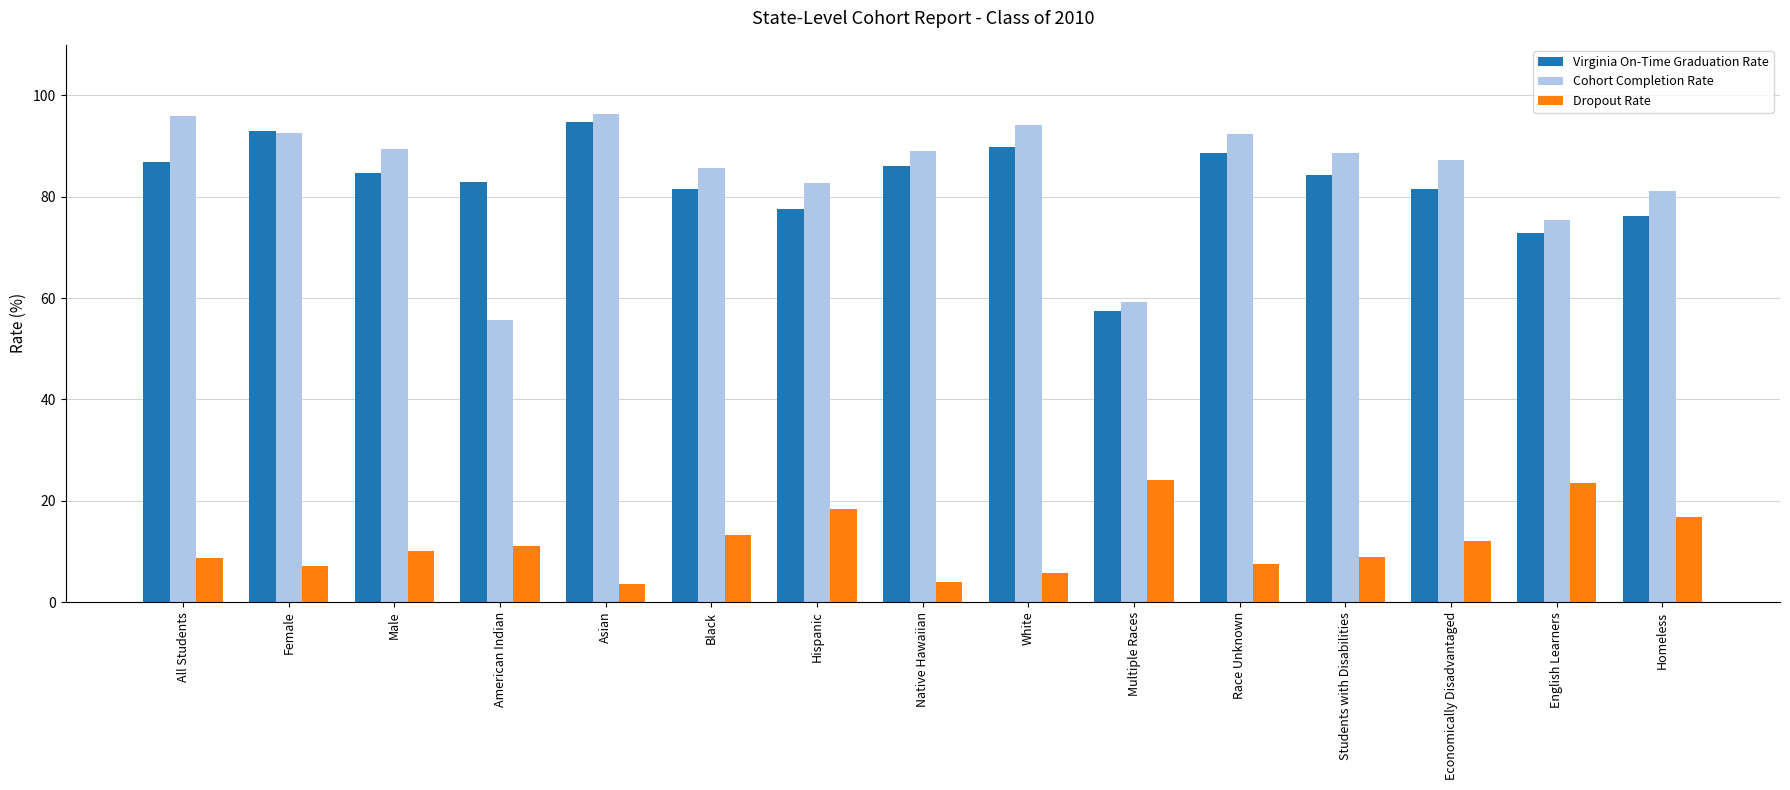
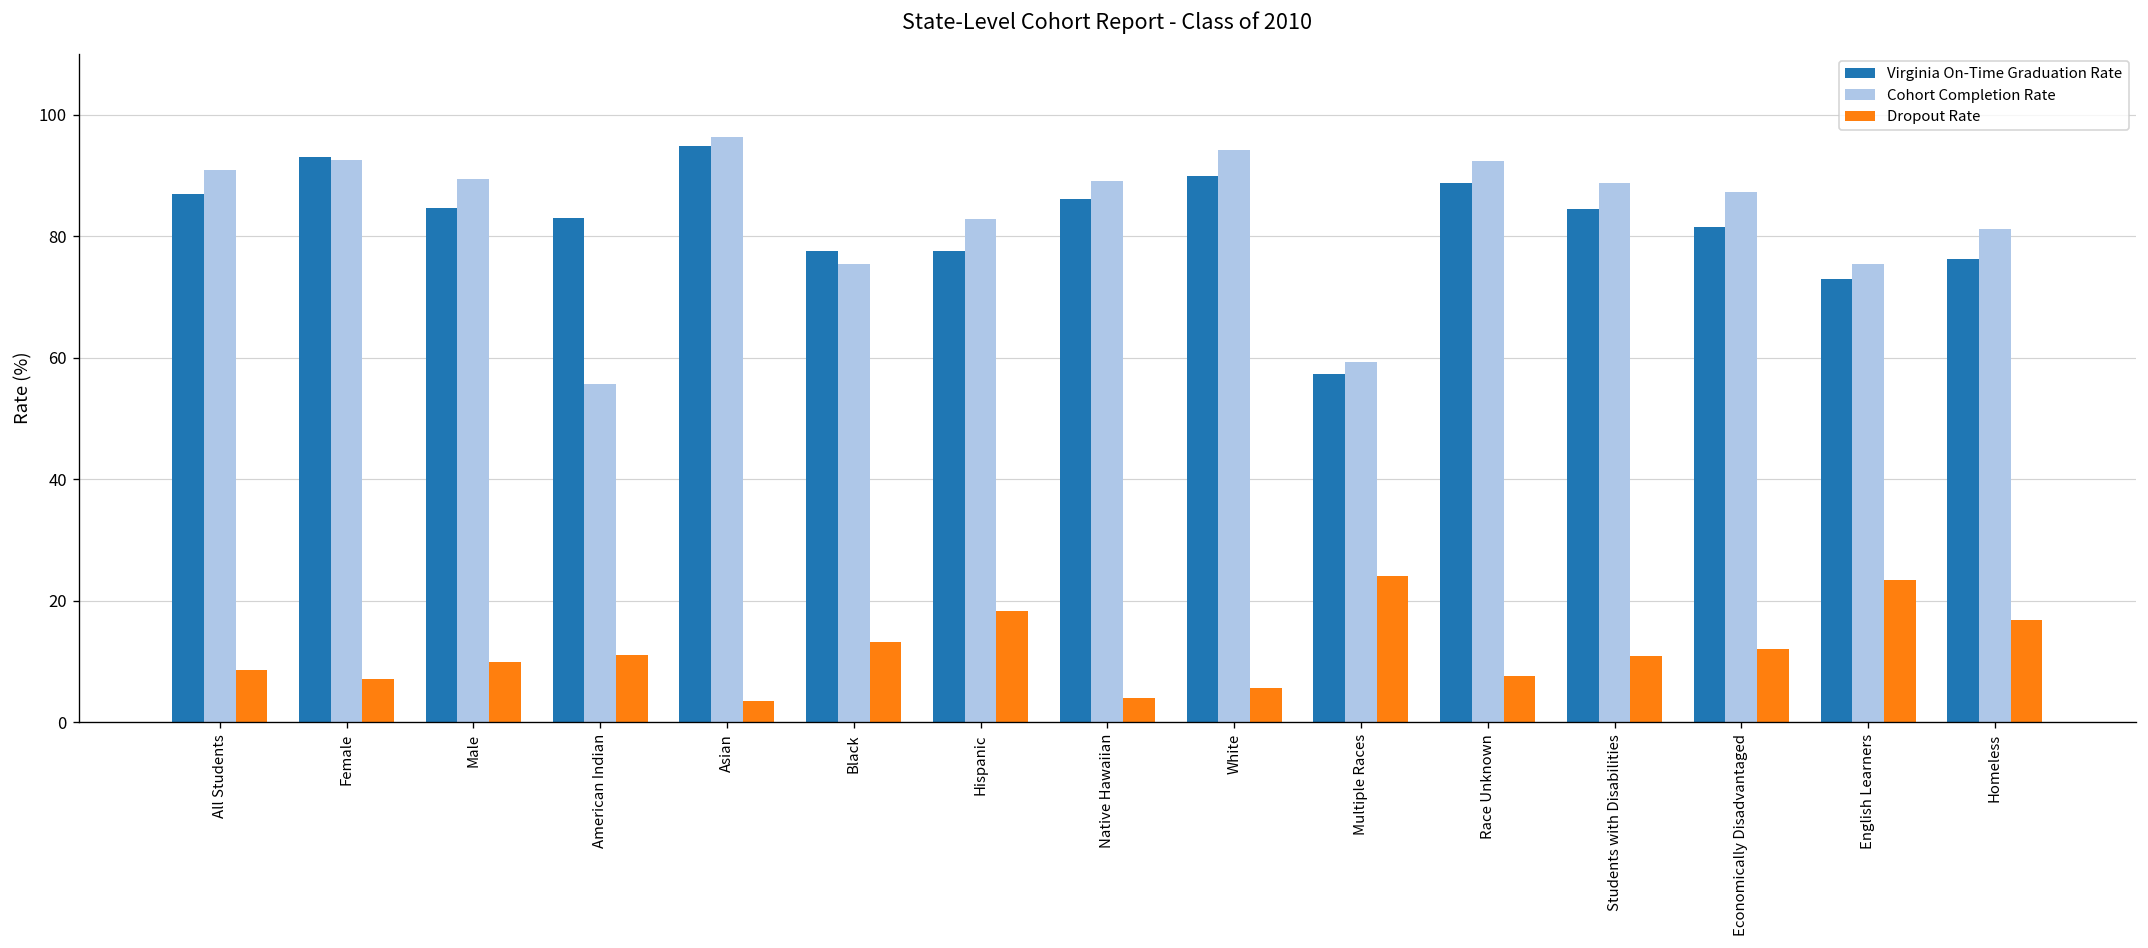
Cohort Completion Rate, All Students: 96 -> 91
Virginia On-Time Graduation Rate, Black: 82 -> 78
Cohort Completion Rate, Black: 86 -> 75
Dropout Rate, Students with Disabilities: 9 -> 11
